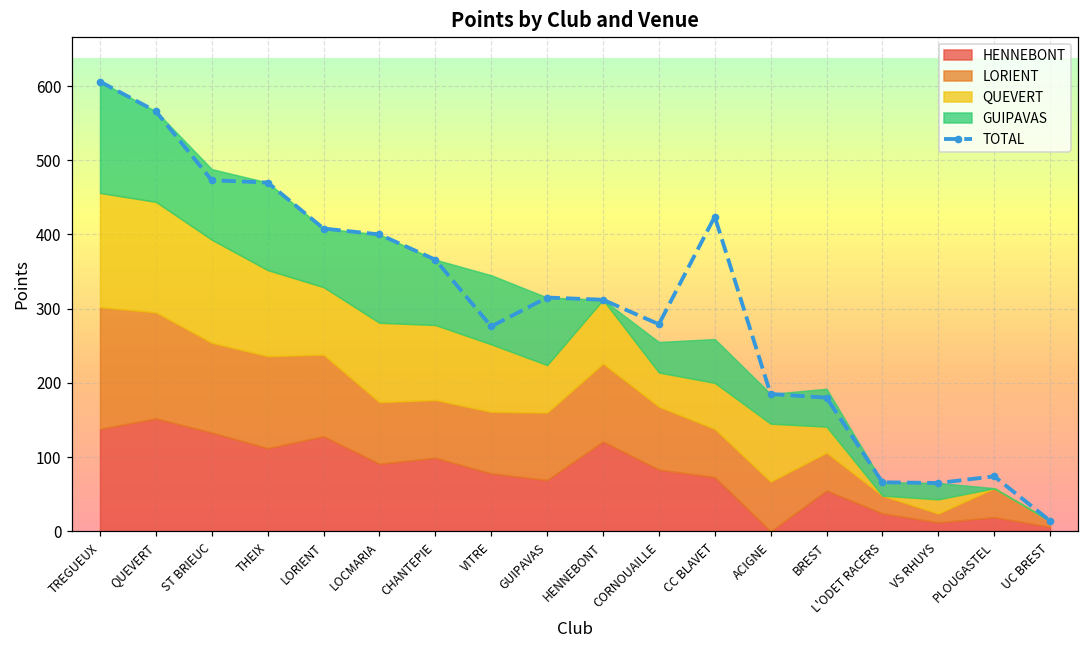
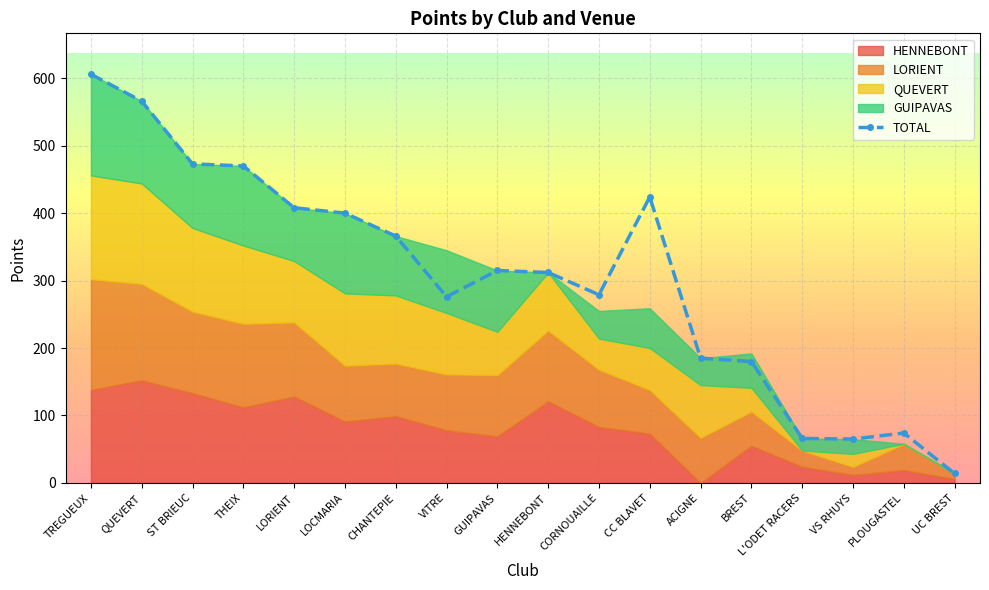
QUEVERT, ST BRIEUC: 140 -> 120
